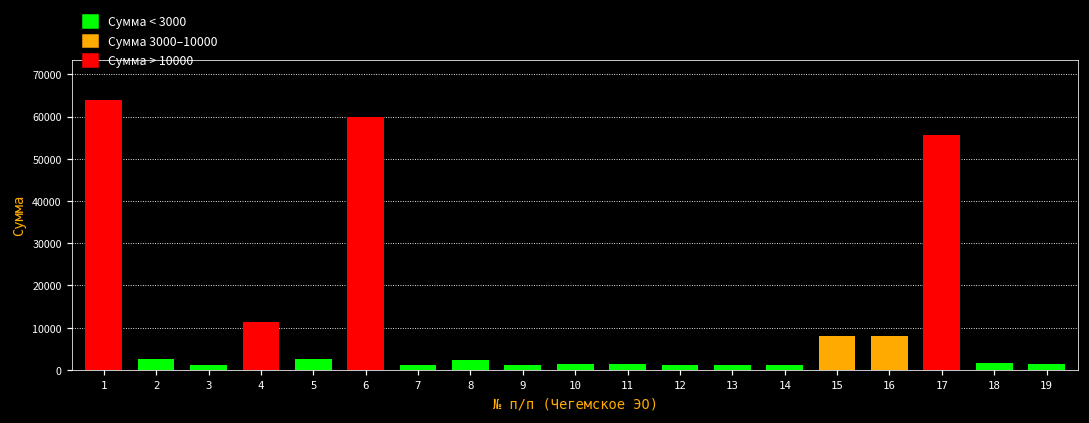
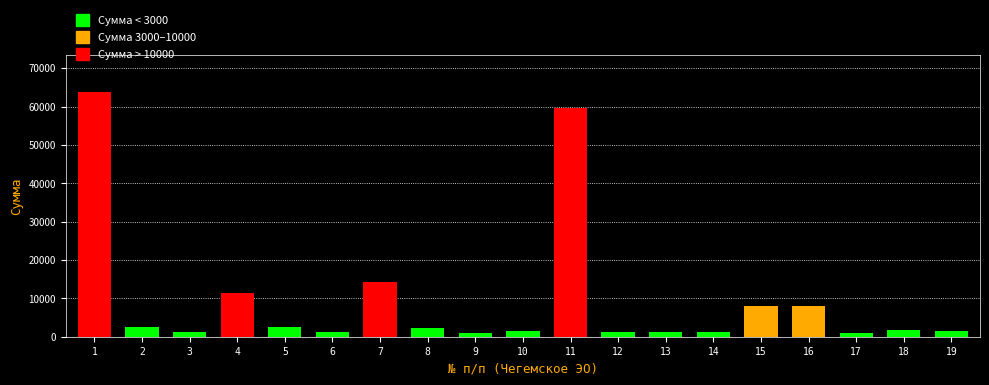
6: 60000 -> 1000
7: 1000 -> 14000
11: 1000 -> 60000
17: 56000 -> 1000
